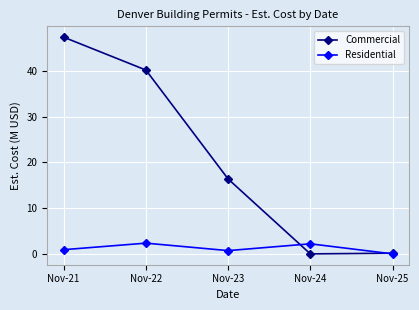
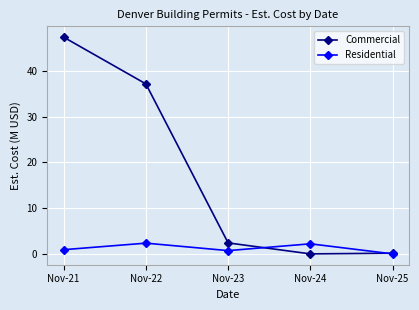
Commercial, Nov-22: 40 -> 37
Commercial, Nov-23: 16 -> 2
